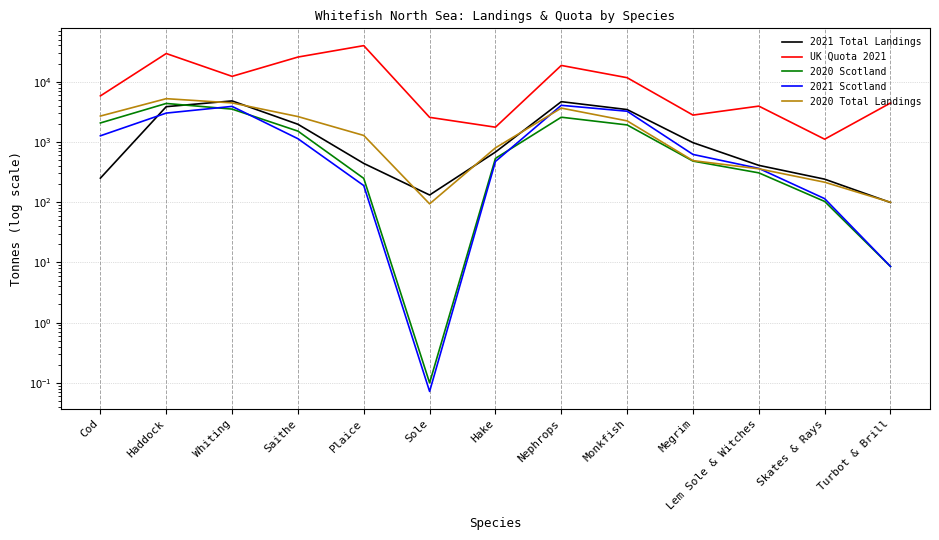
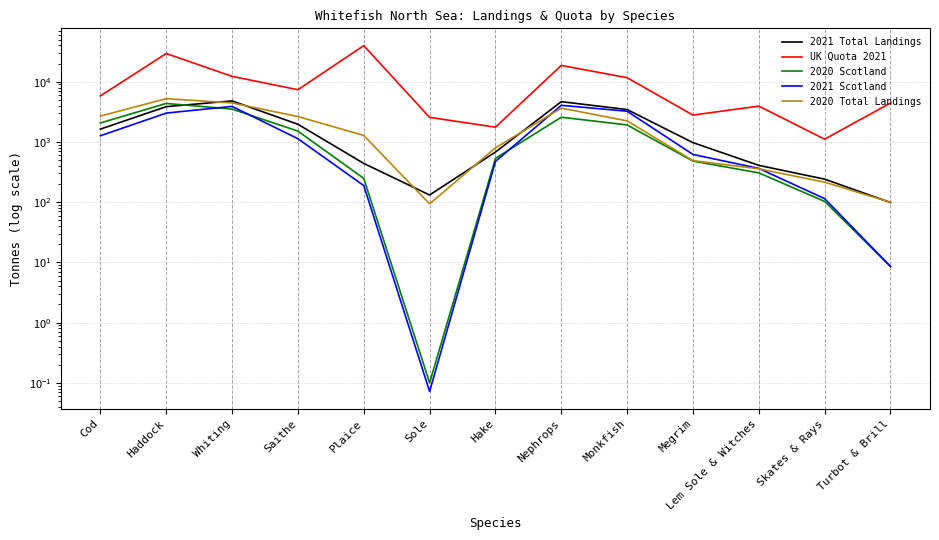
2021 Total Landings, Cod: 250 -> 1600
UK Quota 2021, Saithe: 26000 -> 7000
